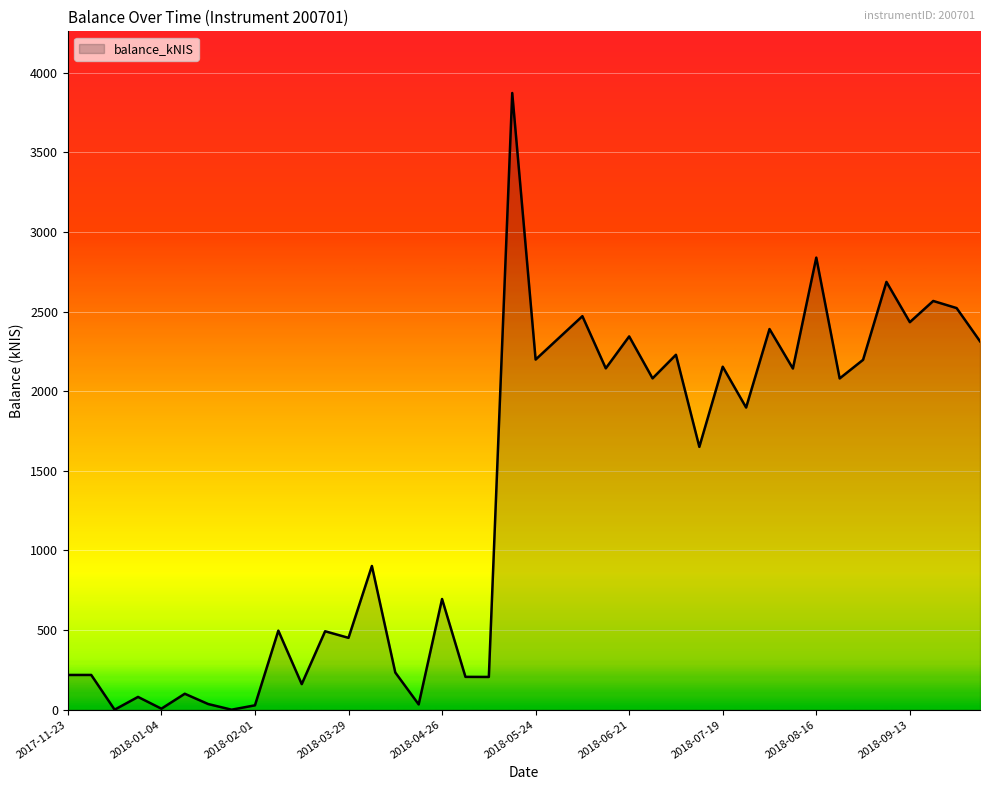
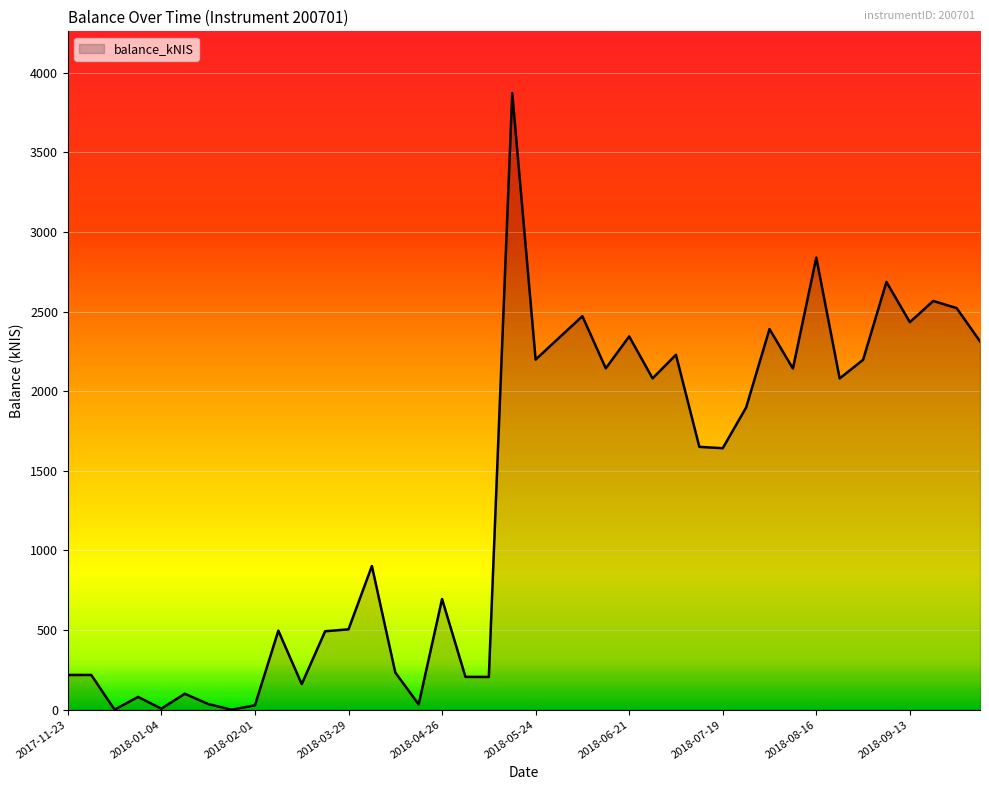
2018-03-29: 450 -> 500
2018-07-19: 2150 -> 1640
